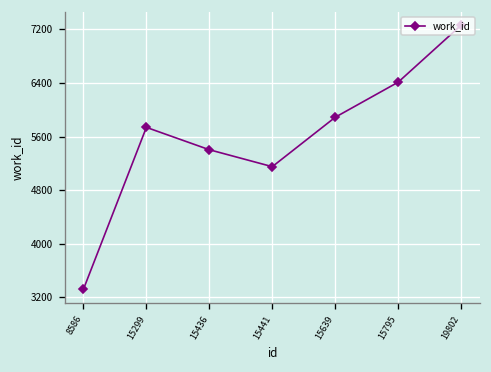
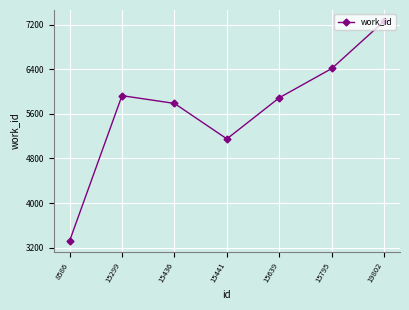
15299: 5700 -> 5900
15436: 5400 -> 5800
